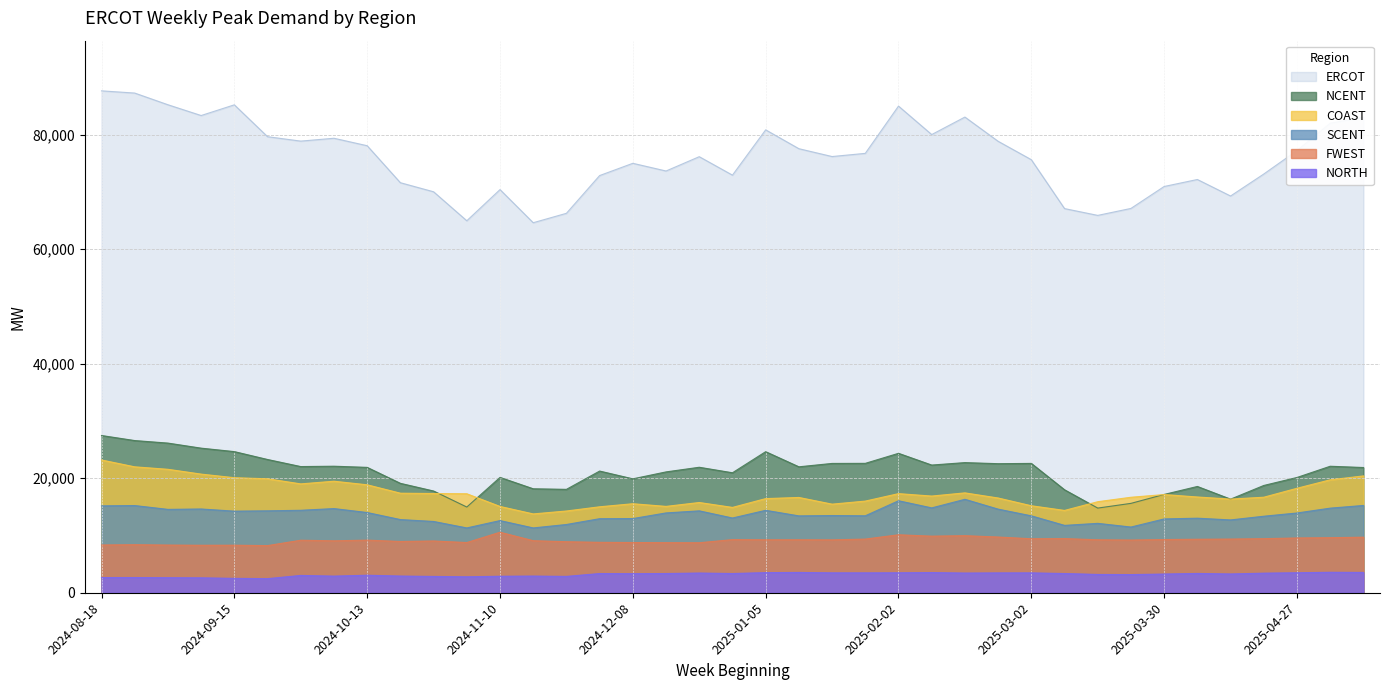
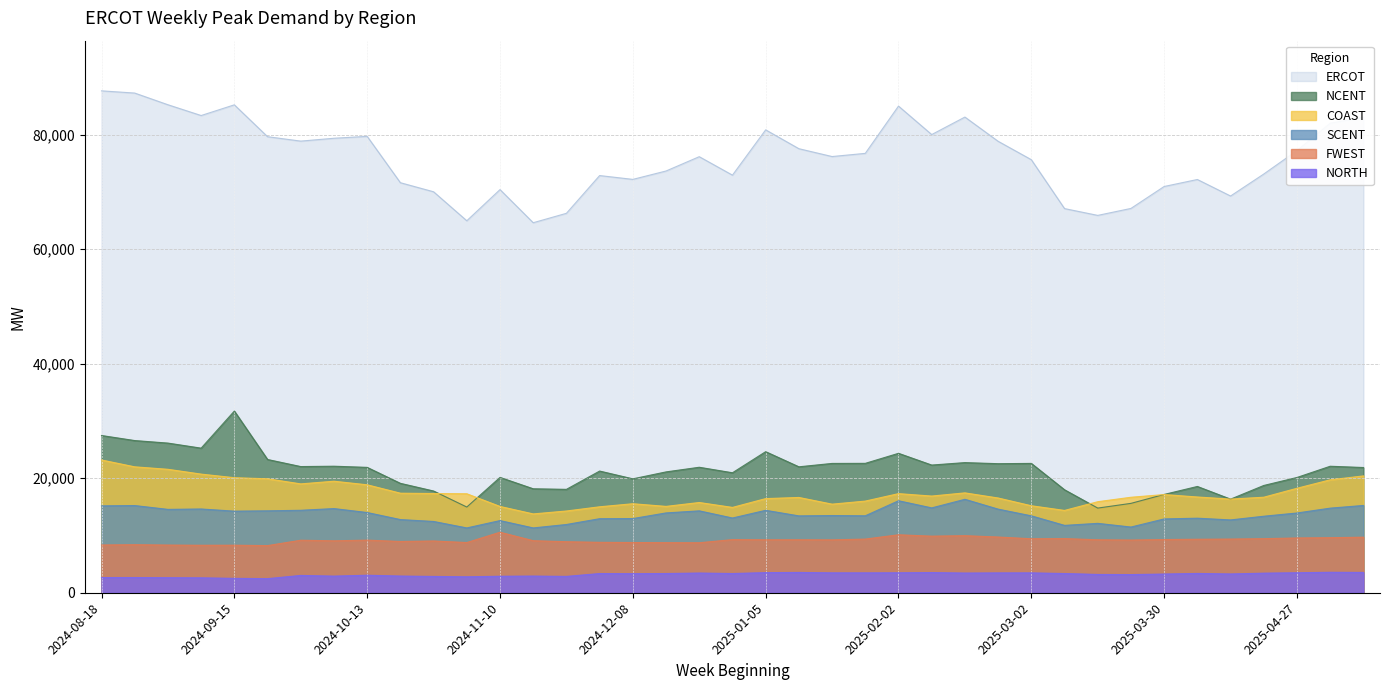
NCENT, 2024-09-15: 25,000 -> 32,000
ERCOT, 2024-10-13: 78,000 -> 80,000
ERCOT, 2024-12-08: 75,000 -> 72,000
